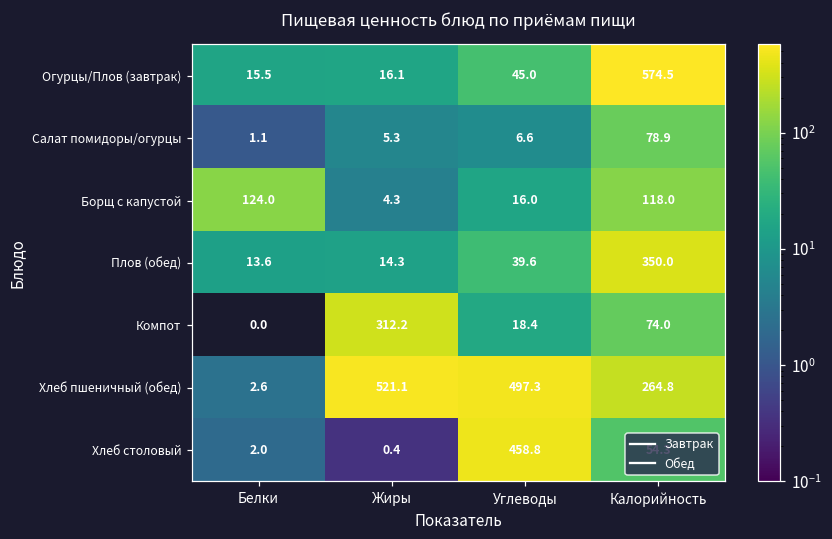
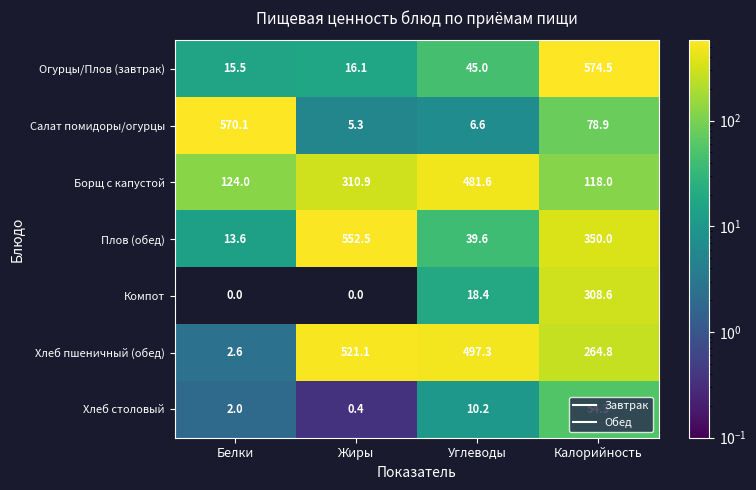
Салат помидоры/огурцы, Белки: 1.1 -> 570.1
Борщ с капустой, Жиры: 4.3 -> 310.9
Борщ с капустой, Углеводы: 16.0 -> 481.6
Плов (обед), Жиры: 14.3 -> 552.5
Компот, Жиры: 312.2 -> 0.0
Компот, Калорийность: 74.0 -> 308.6
Хлеб столовый, Углеводы: 458.8 -> 10.2
